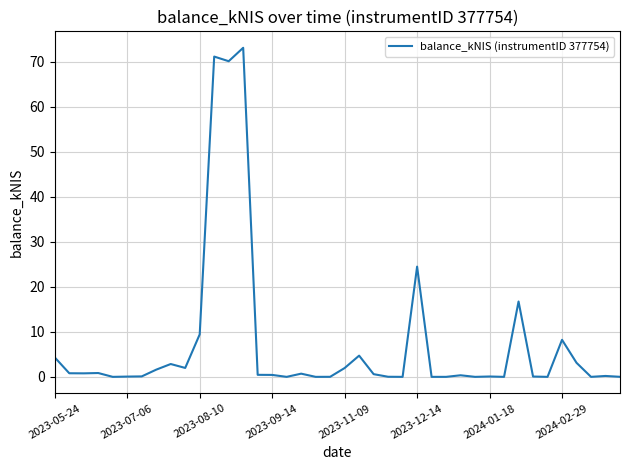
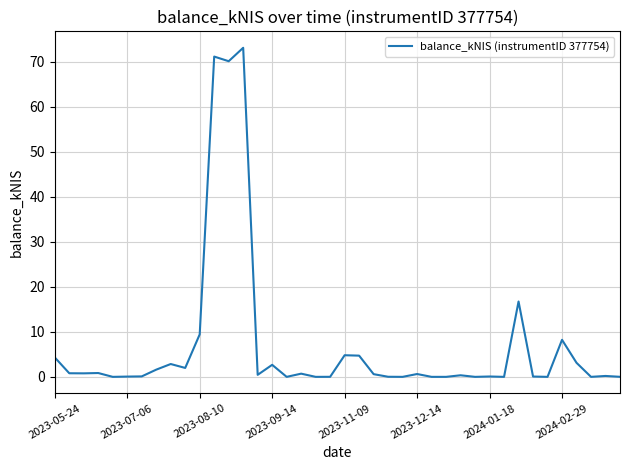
2023-09-14: 0 -> 3
2023-11-09: 2 -> 5
2023-12-14: 24 -> 1
